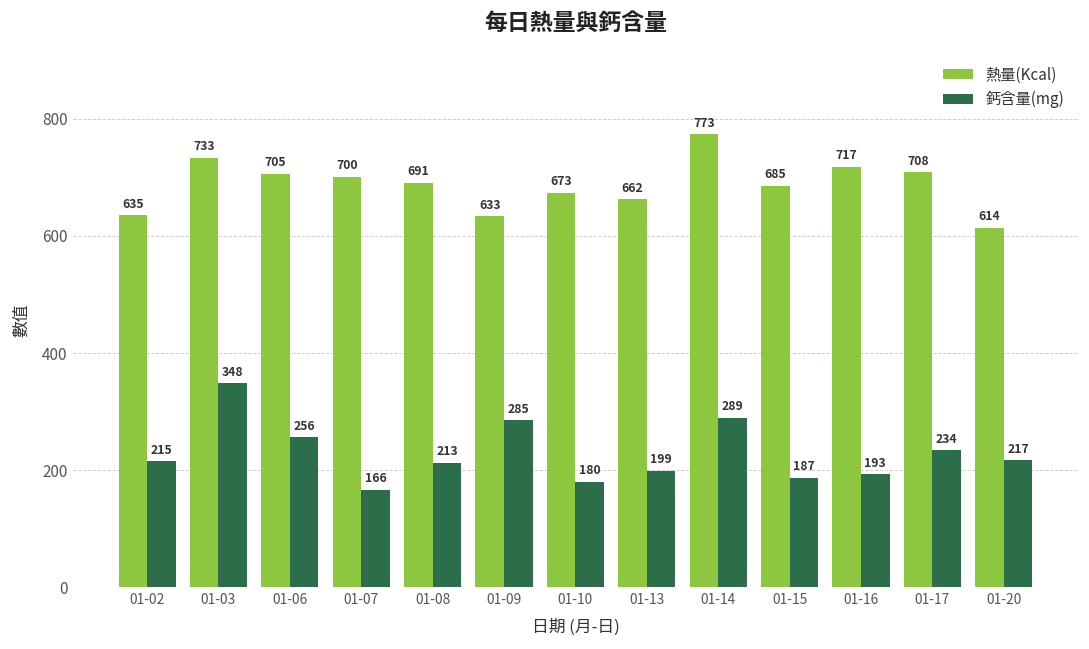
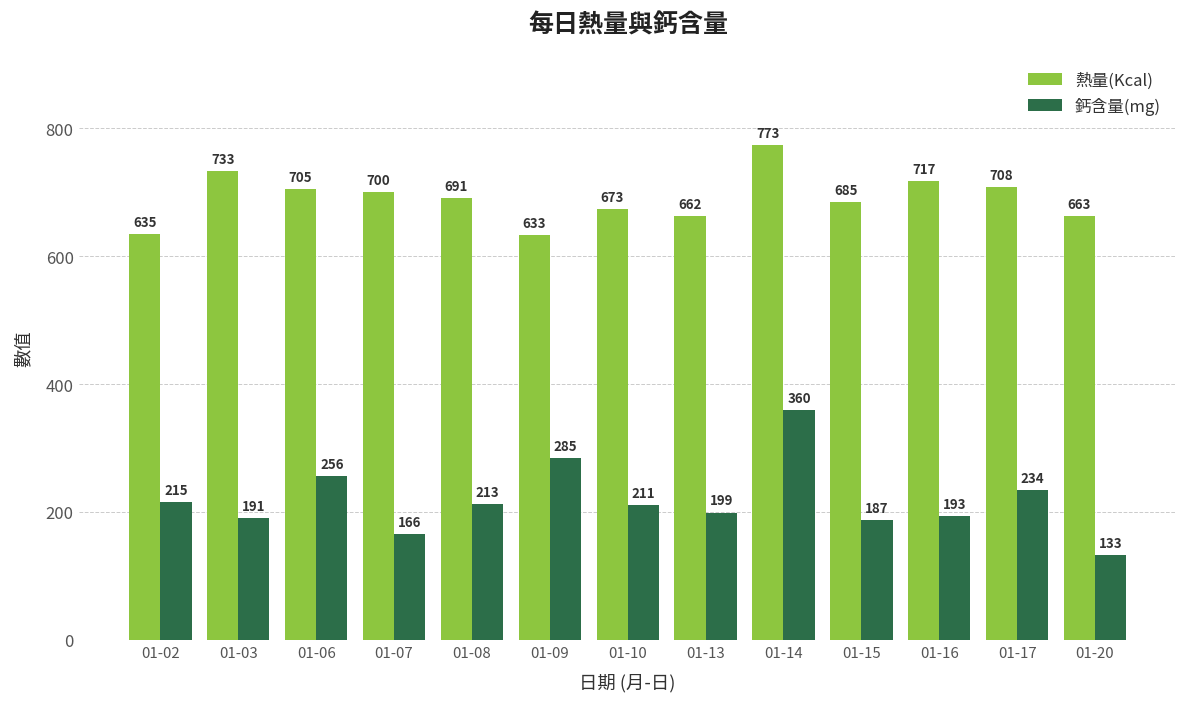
鈣含量(mg), 01-03: 348 -> 191
鈣含量(mg), 01-10: 180 -> 211
鈣含量(mg), 01-14: 289 -> 360
熱量(Kcal), 01-20: 614 -> 663
鈣含量(mg), 01-20: 217 -> 133
